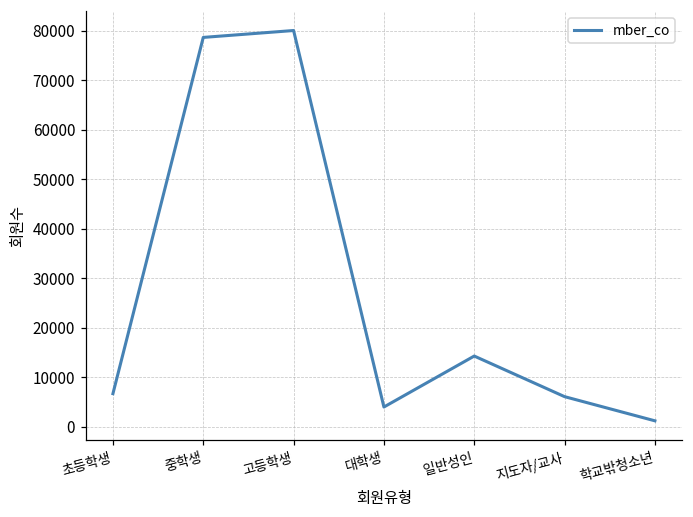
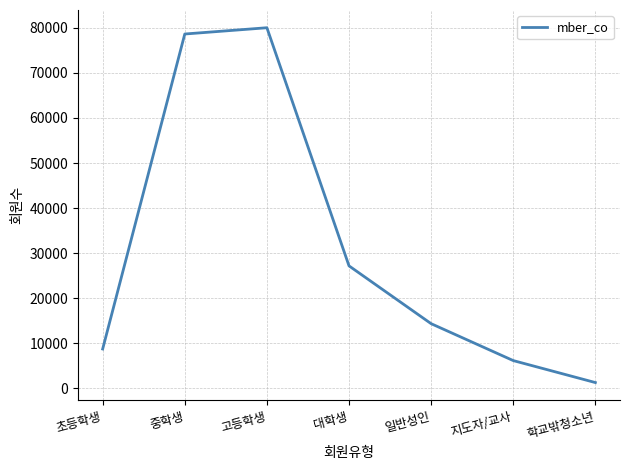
초등학생: 7000 -> 9000
대학생: 4000 -> 27000
